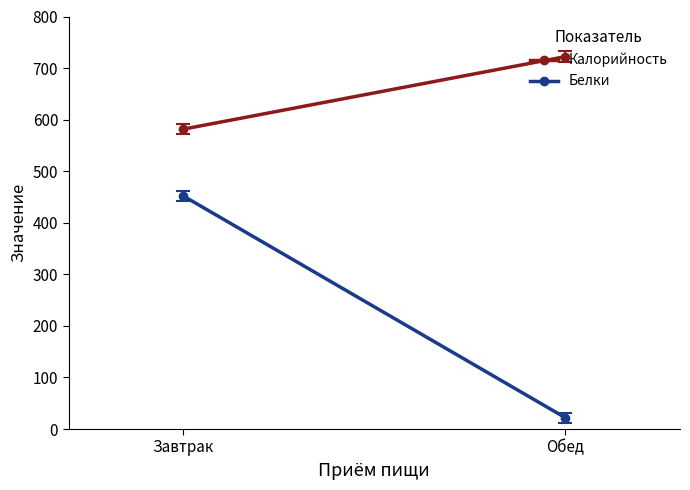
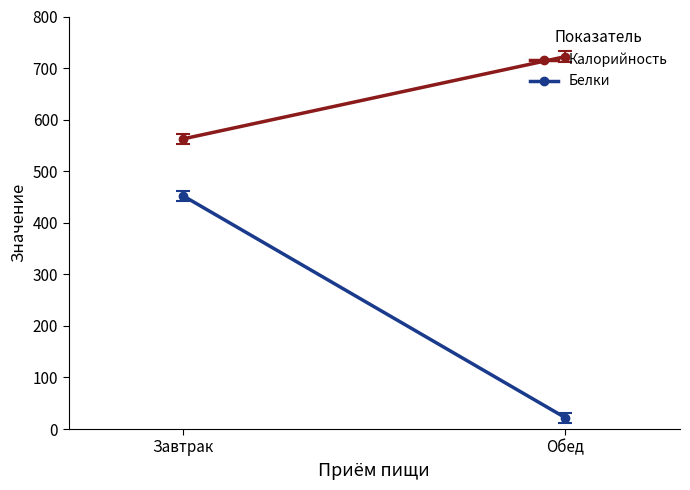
Калорийность, Завтрак: 580 -> 560
